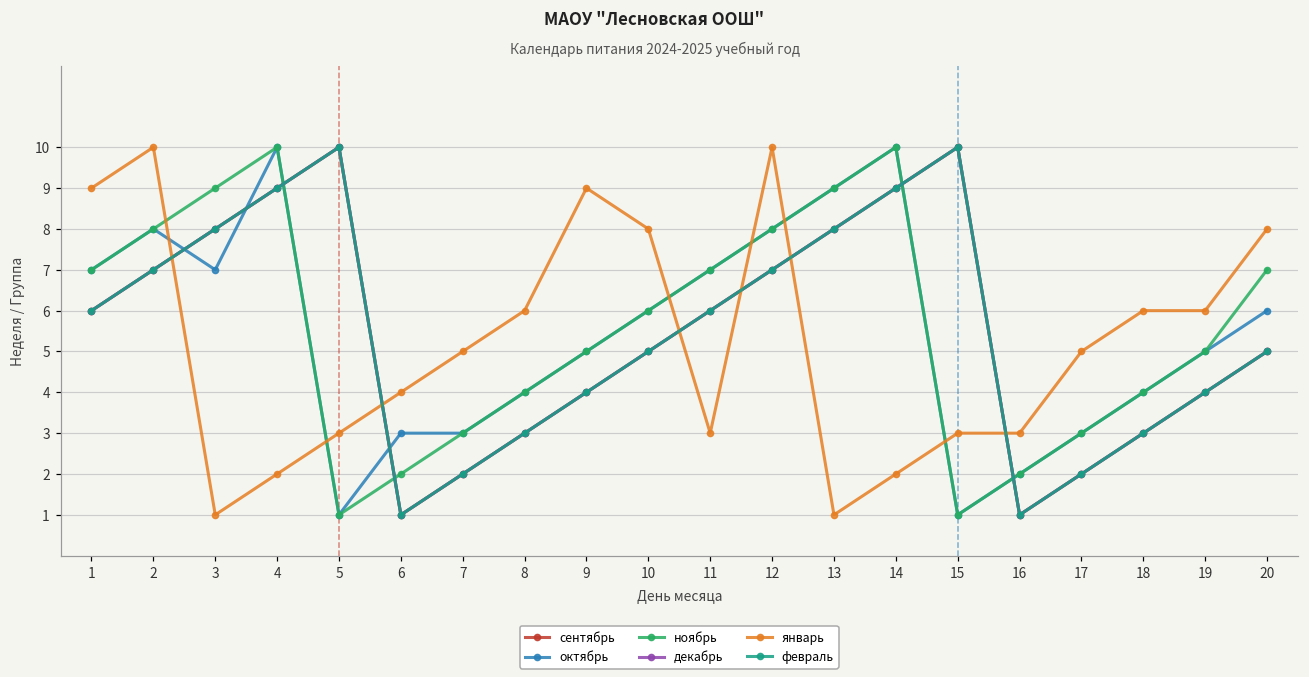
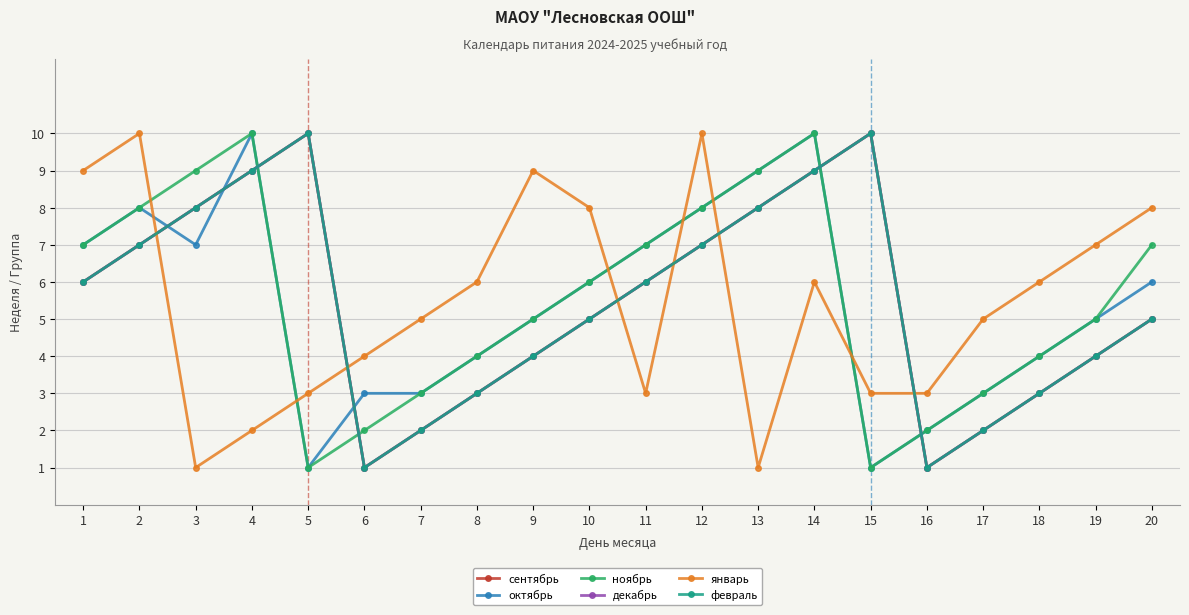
январь, 14: 2 -> 6
январь, 19: 6 -> 7
